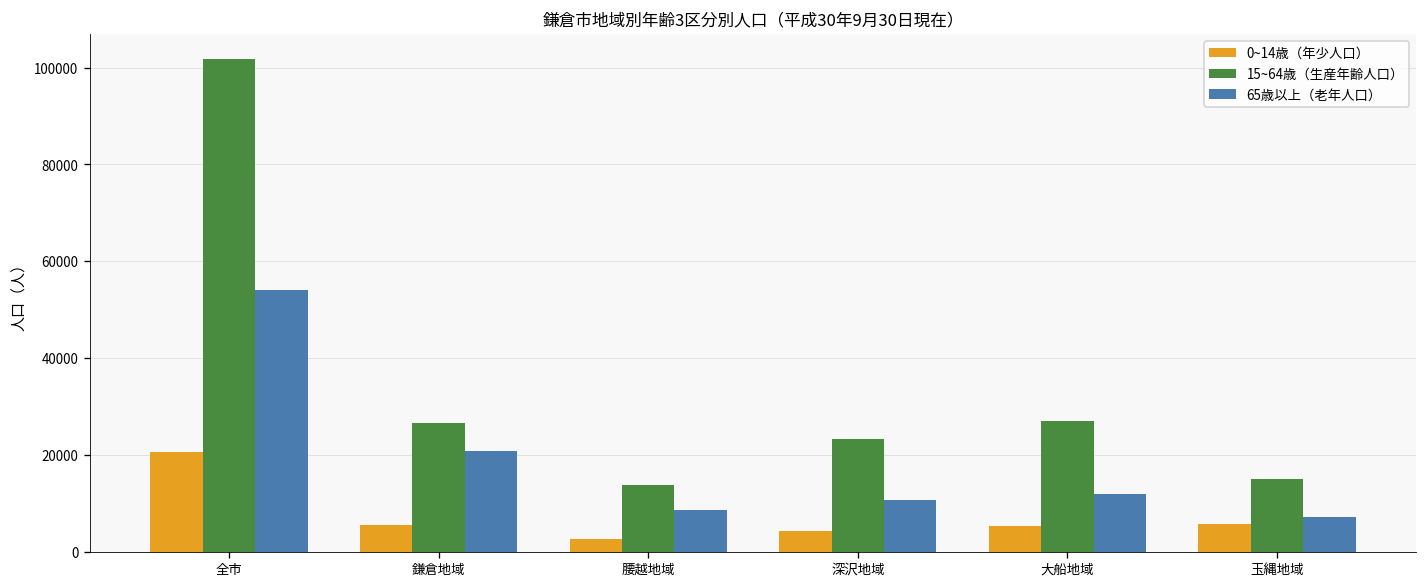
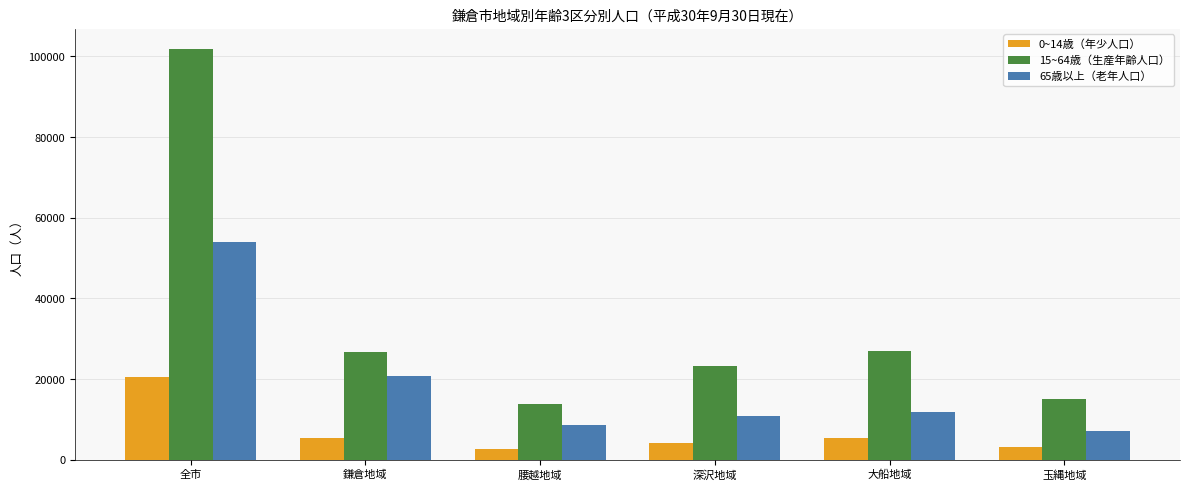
0~14歳（年少人口）, 玉縄地域: 6000 -> 3000
